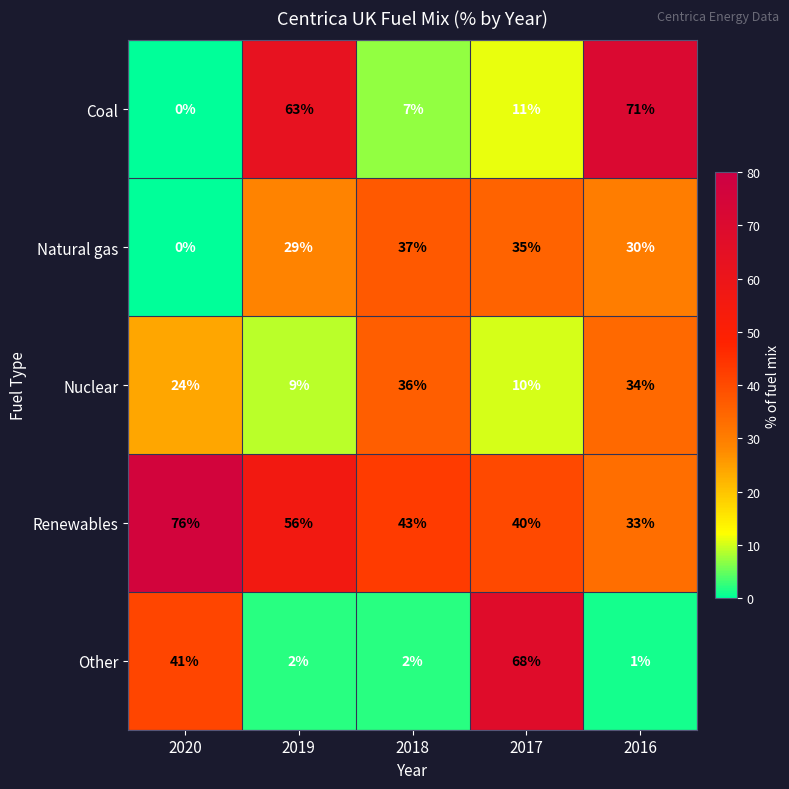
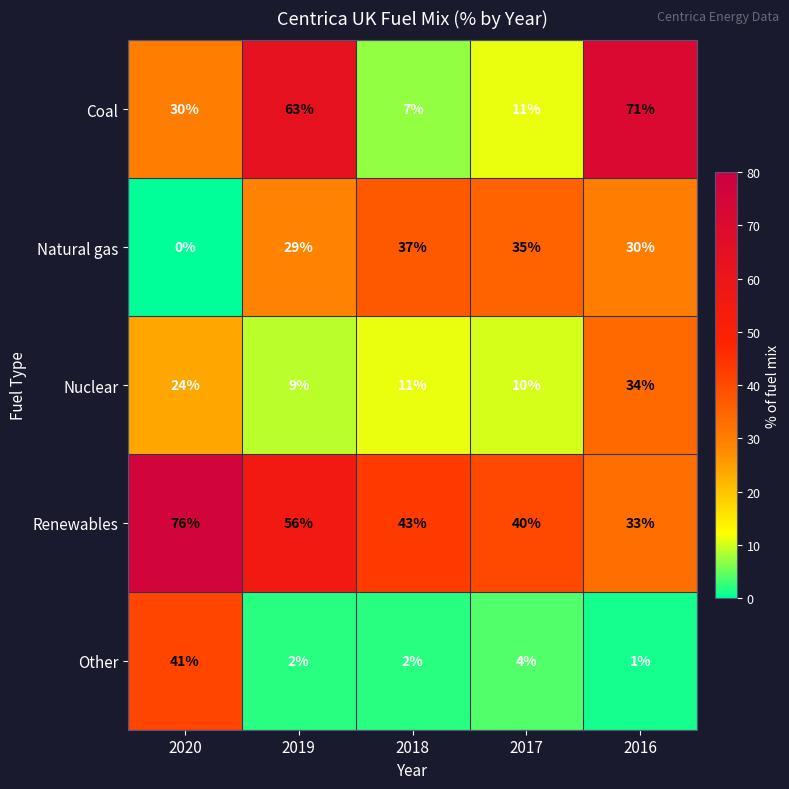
Coal, 2020: 0% -> 30%
Nuclear, 2018: 36% -> 11%
Other, 2017: 68% -> 4%
